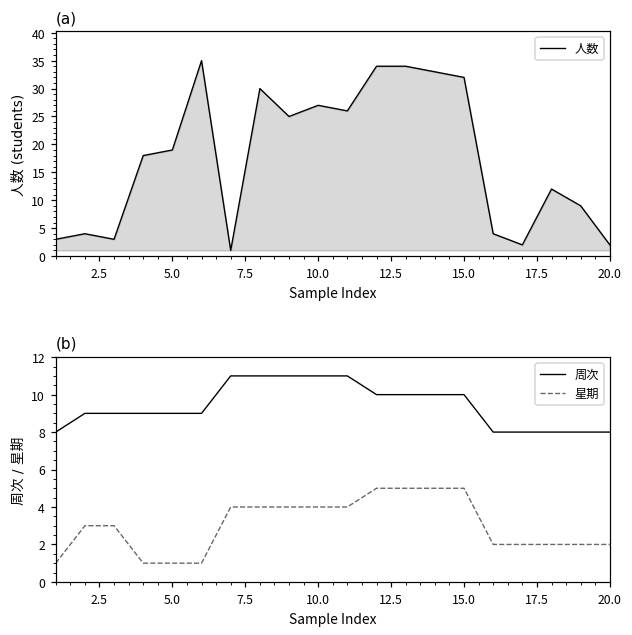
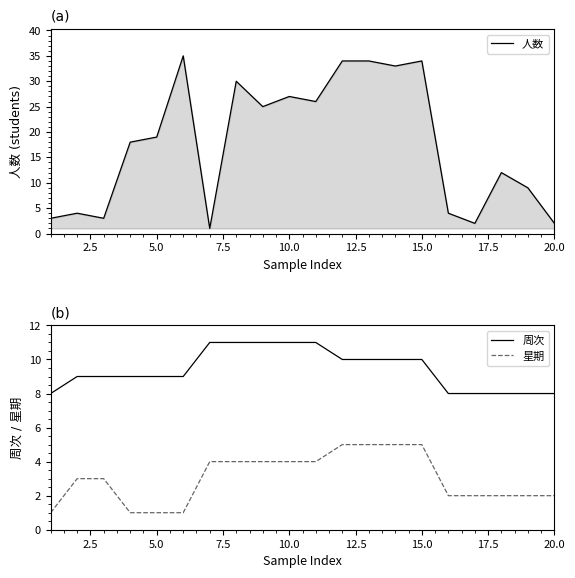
(a), 15.0: 32 -> 34
